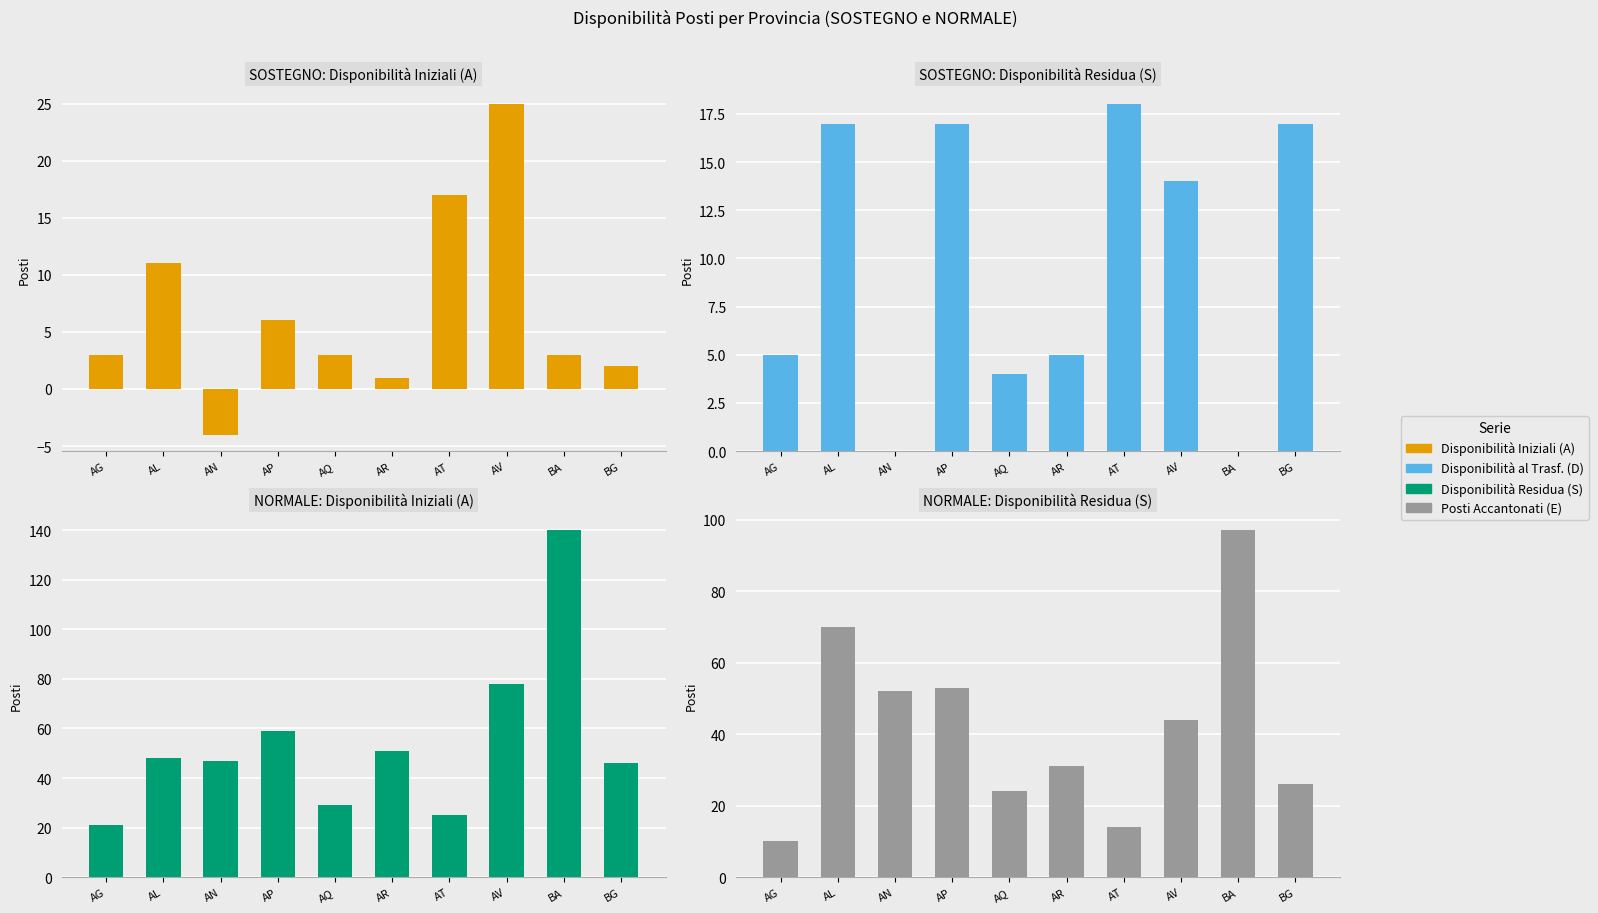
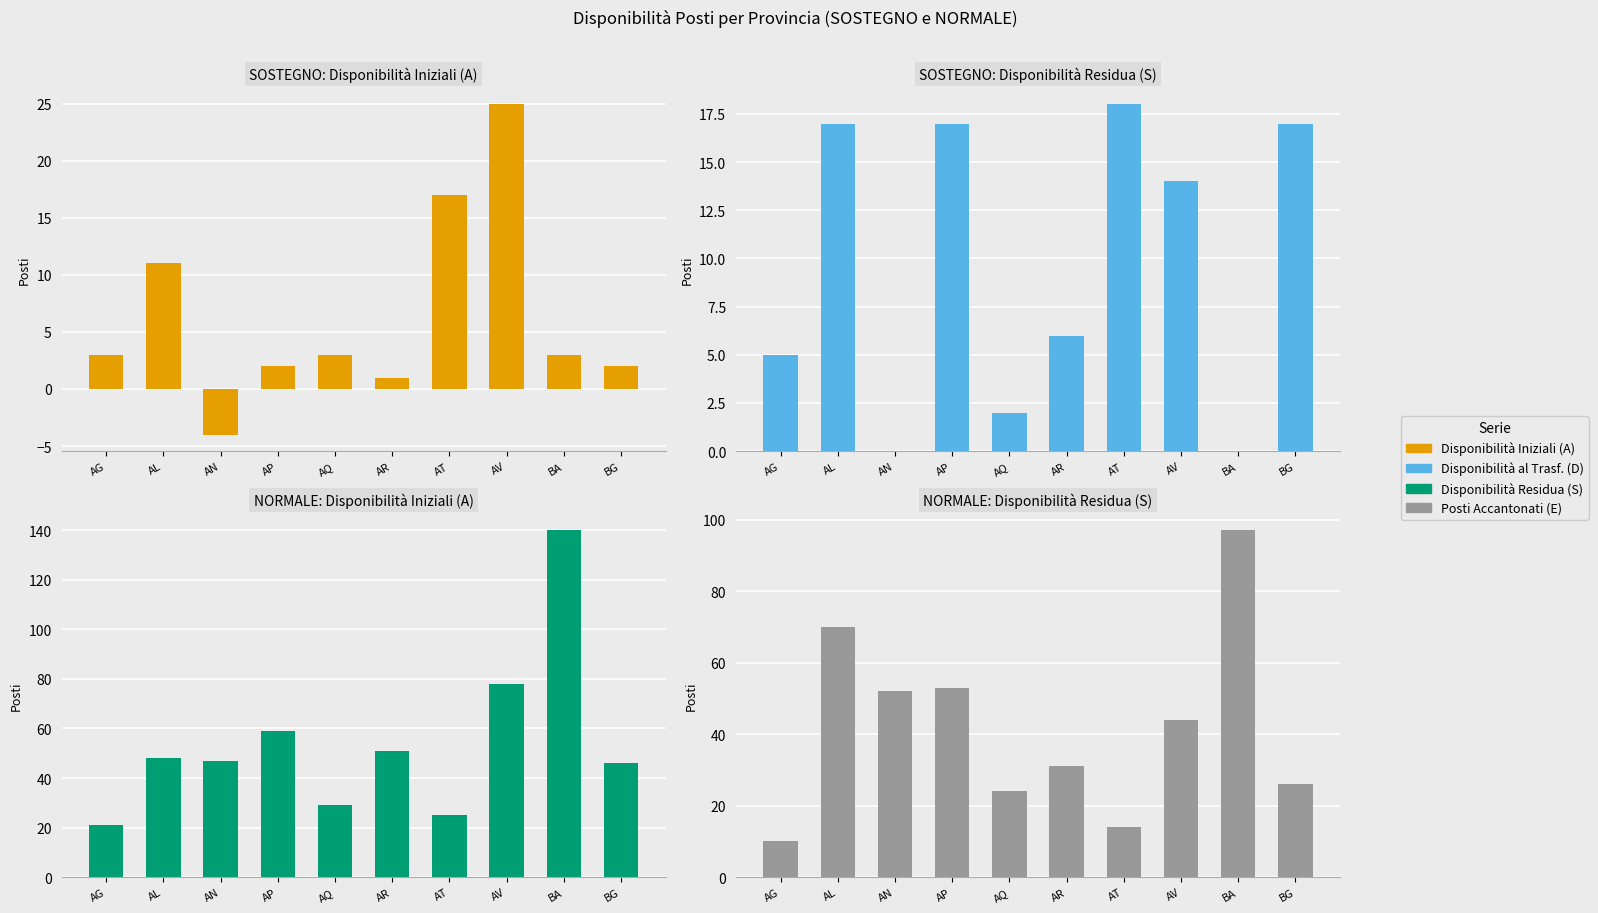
SOSTEGNO: Disponibilità Iniziali (A), AP: 6 -> 2
SOSTEGNO: Disponibilità Residua (S), AQ: 4 -> 2
SOSTEGNO: Disponibilità Residua (S), AR: 5 -> 6
